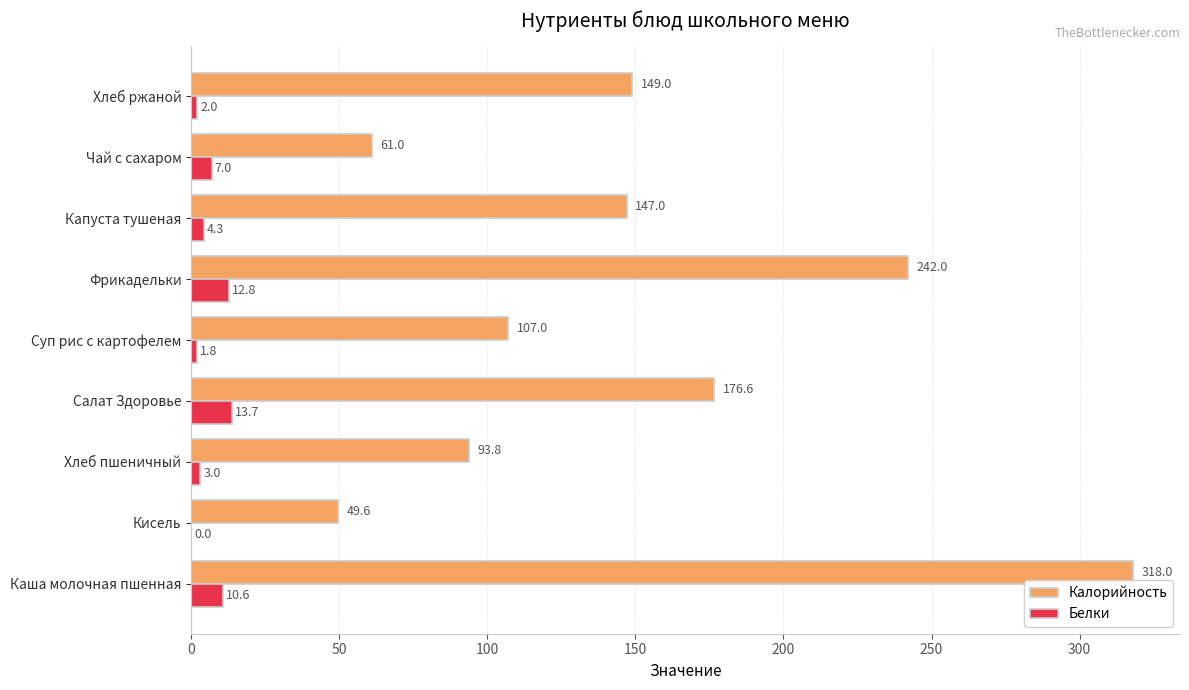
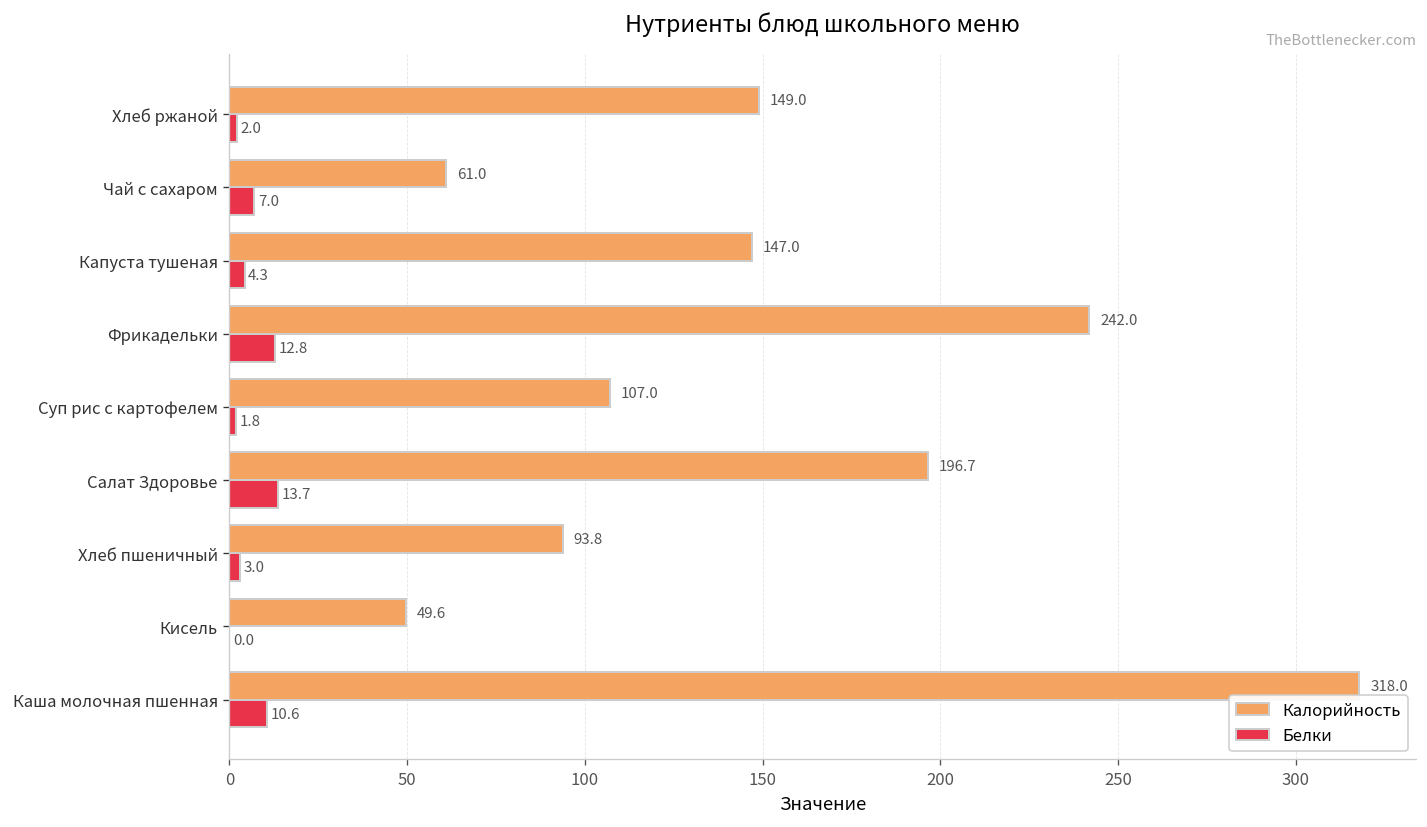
Калорийность, Салат Здоровье: 176.6 -> 196.7
